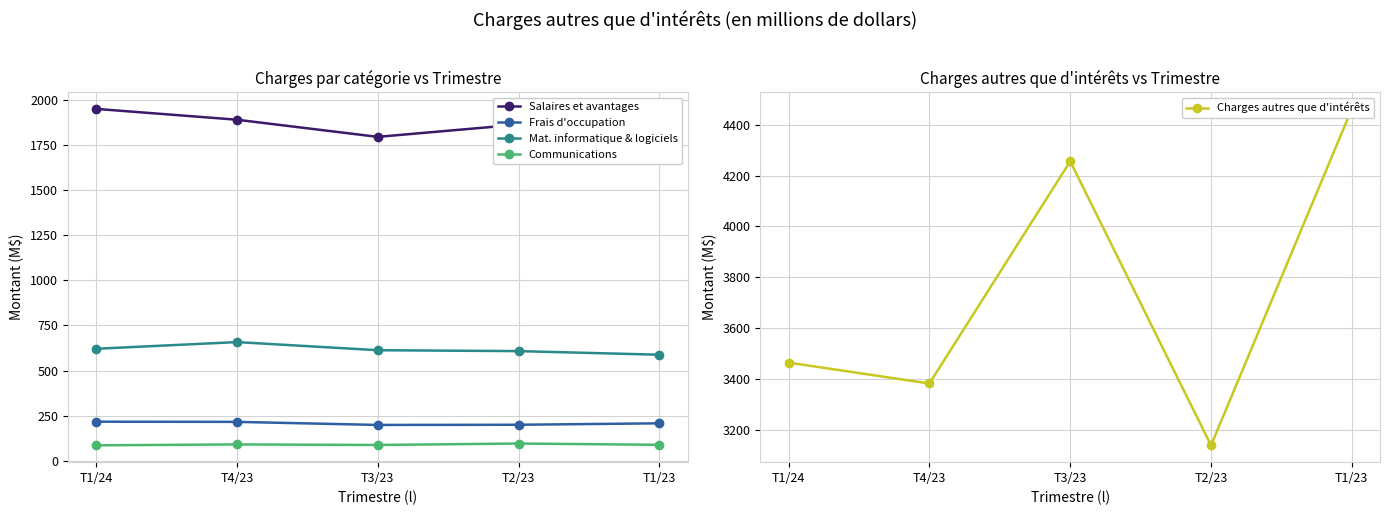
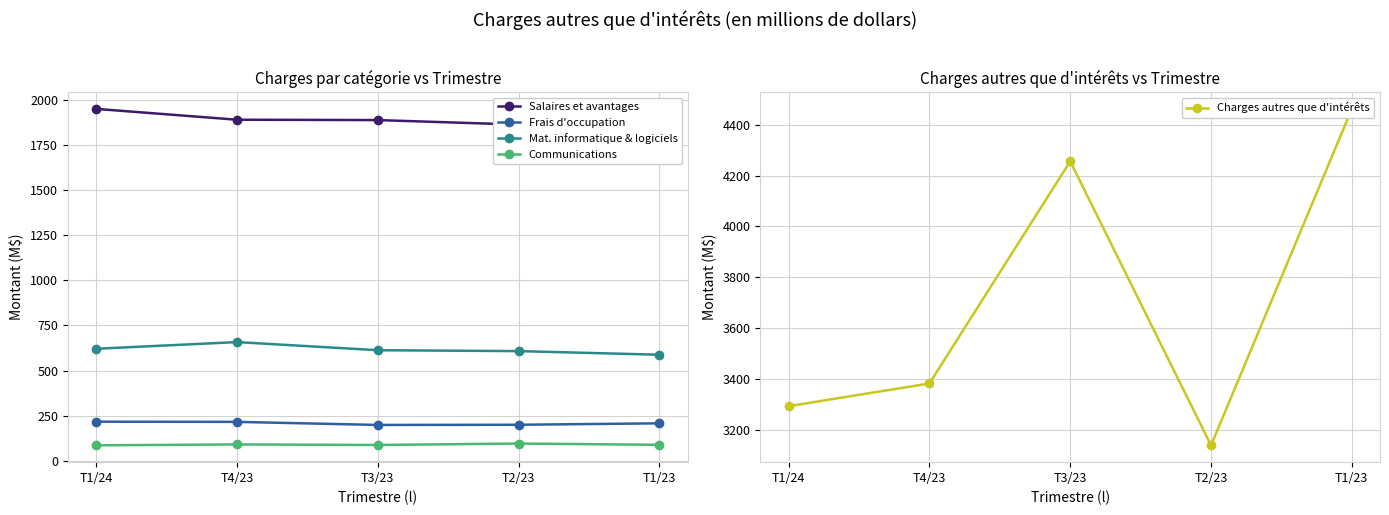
Charges par catégorie vs Trimestre, Salaires et avantages, T3/23: 1800 -> 1890
Charges autres que d'intérêts vs Trimestre, T1/24: 3470 -> 3290
